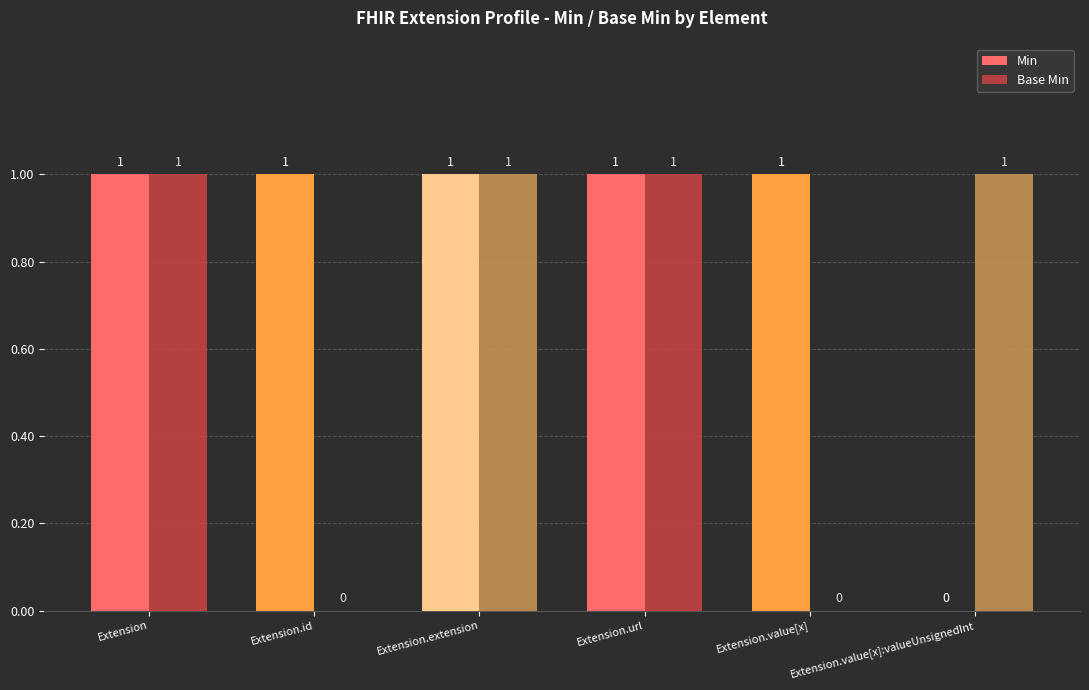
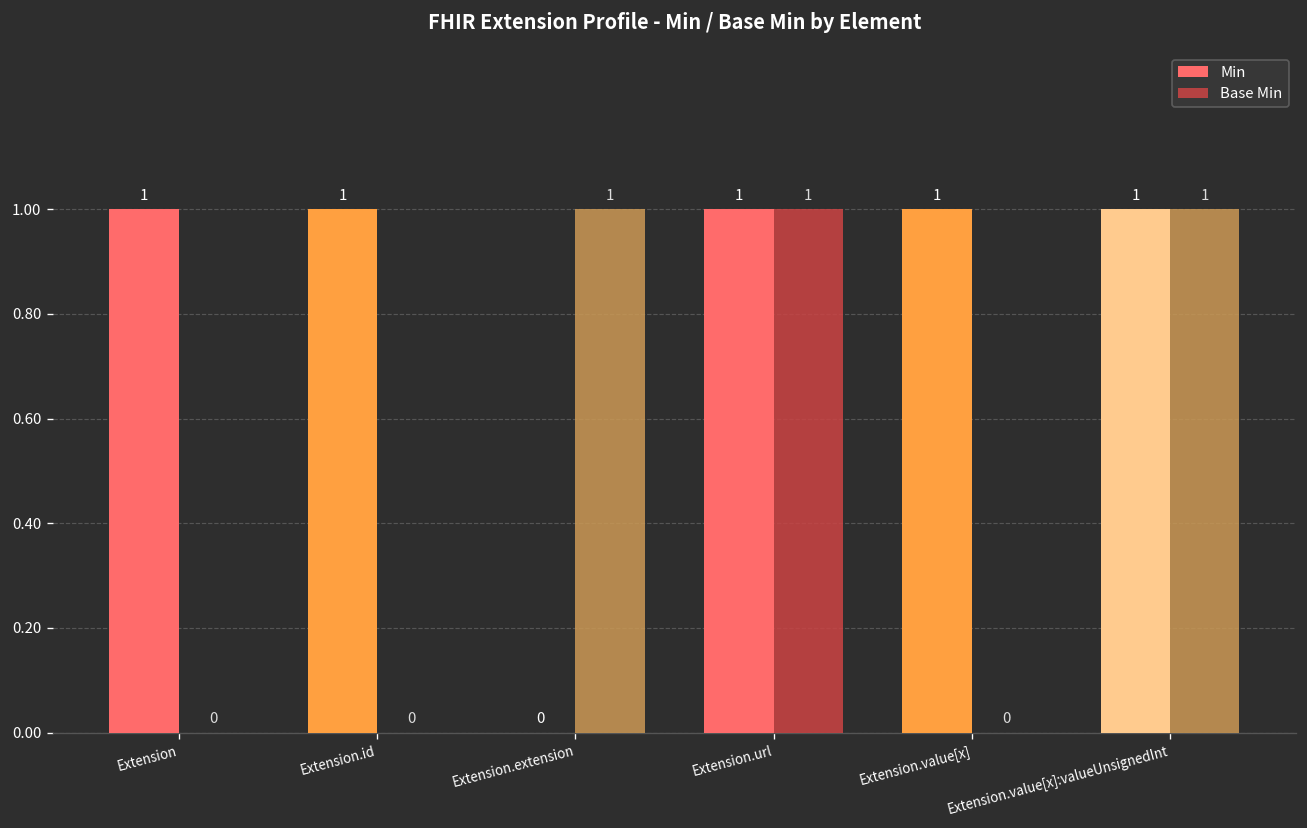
Base Min, Extension: 1 -> 0
Min, Extension.extension: 1 -> 0
Min, Extension.value[x]:valueUnsignedInt: 0 -> 1
